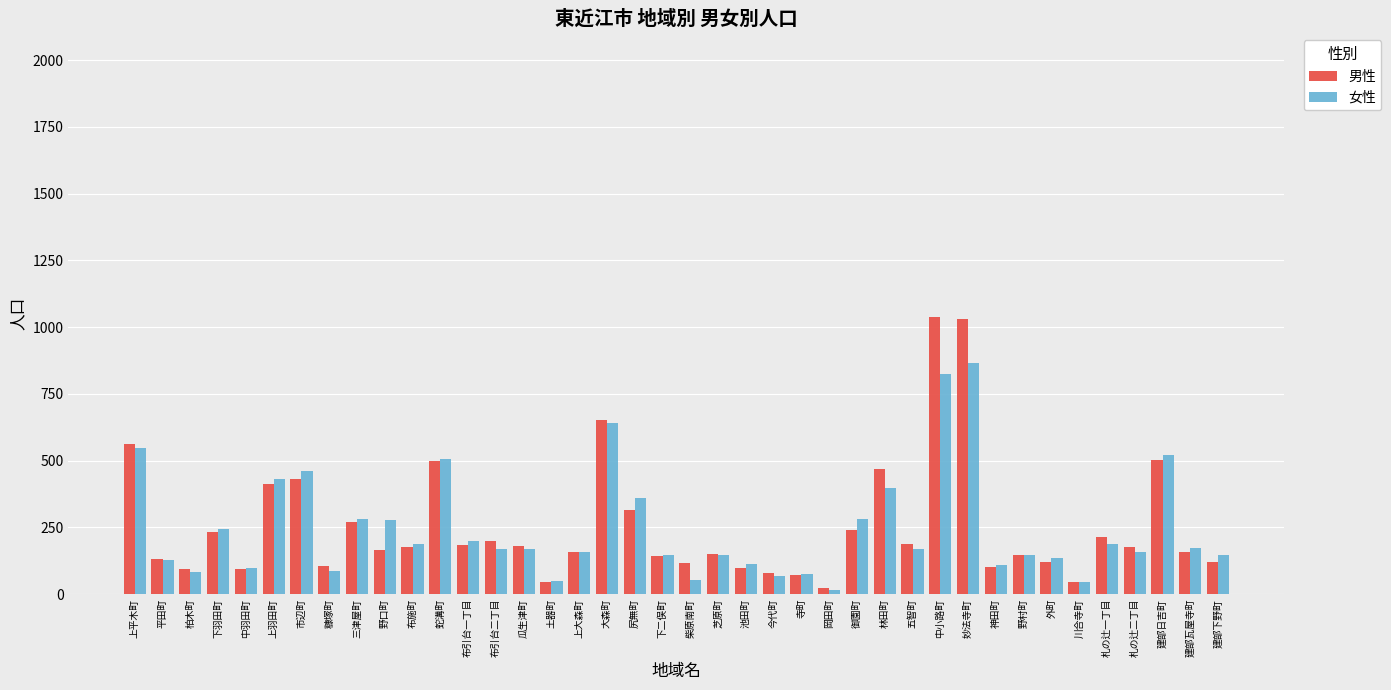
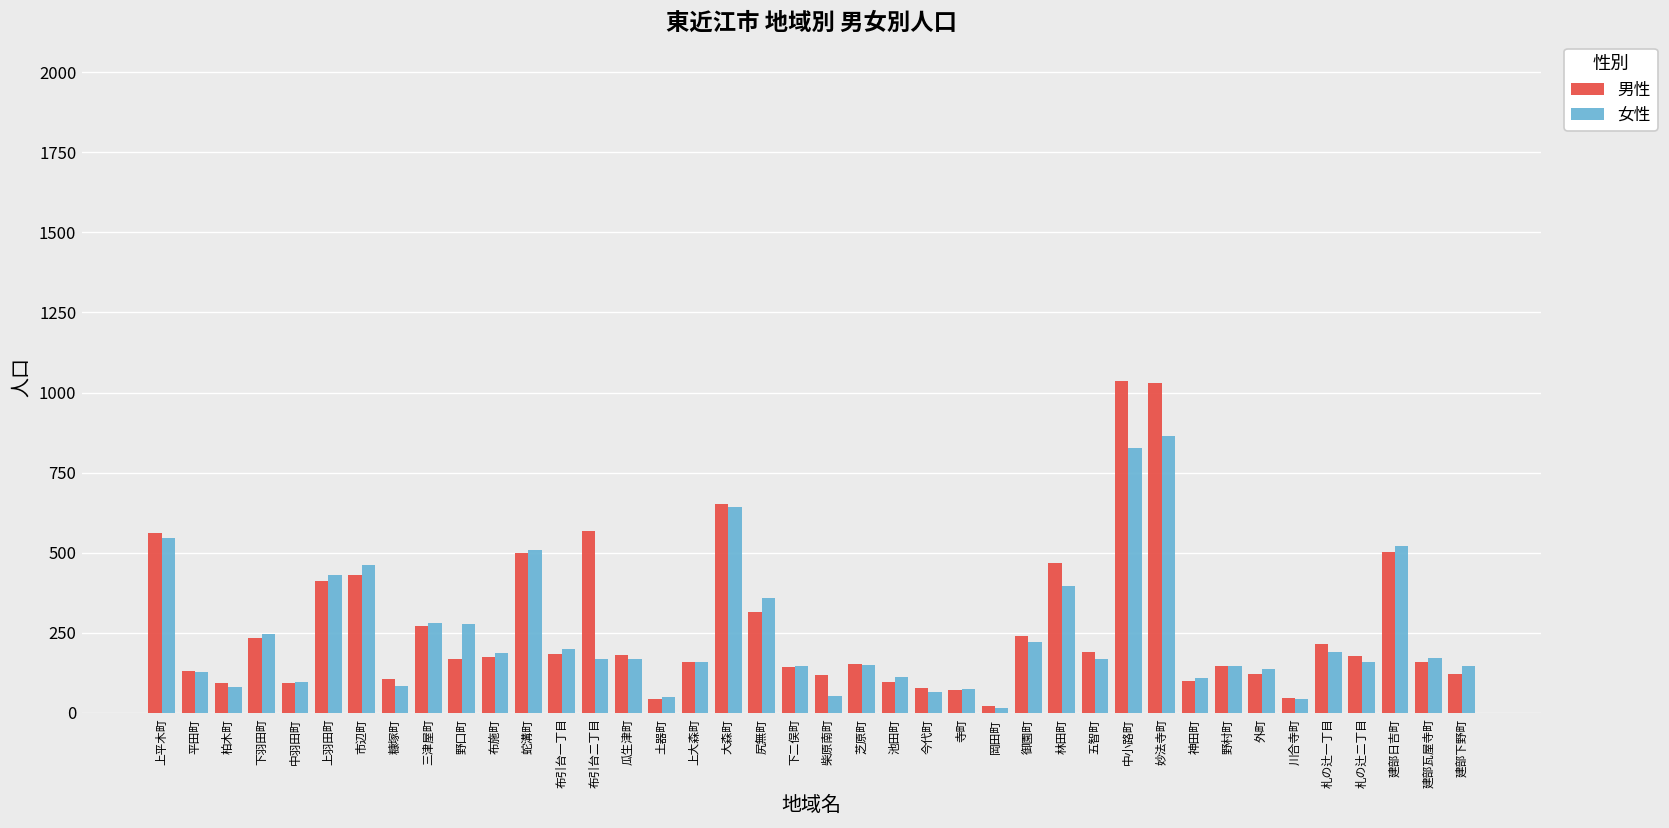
男性, 布引台二丁目: 200 -> 570
女性, 御園町: 280 -> 220
